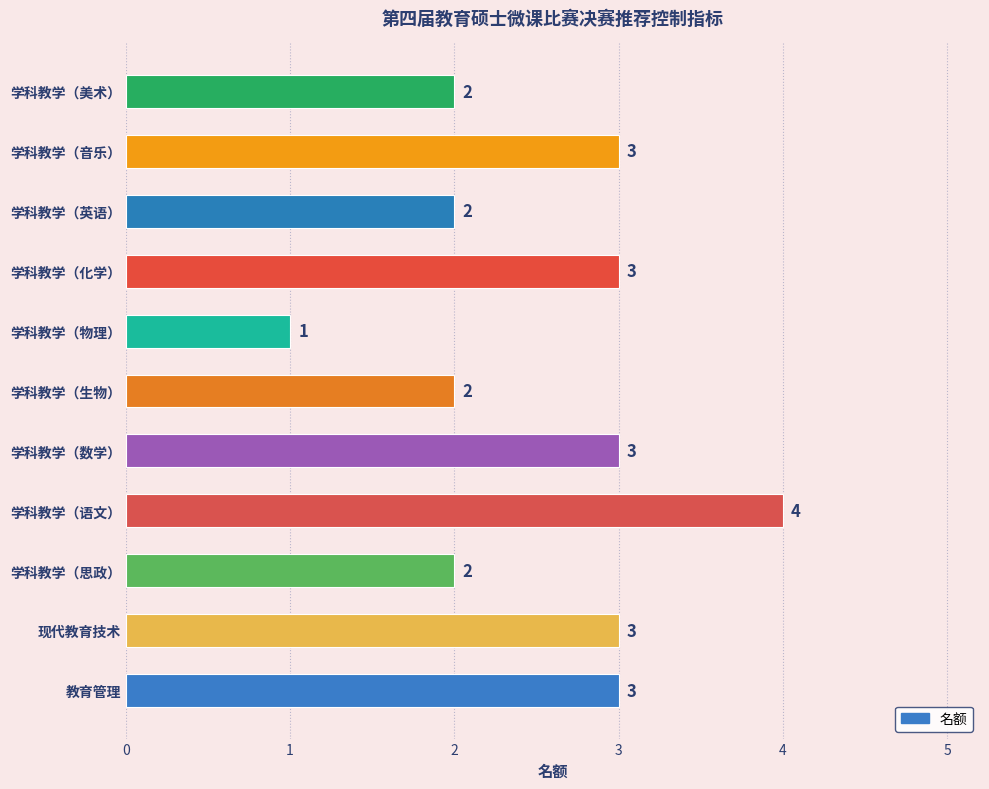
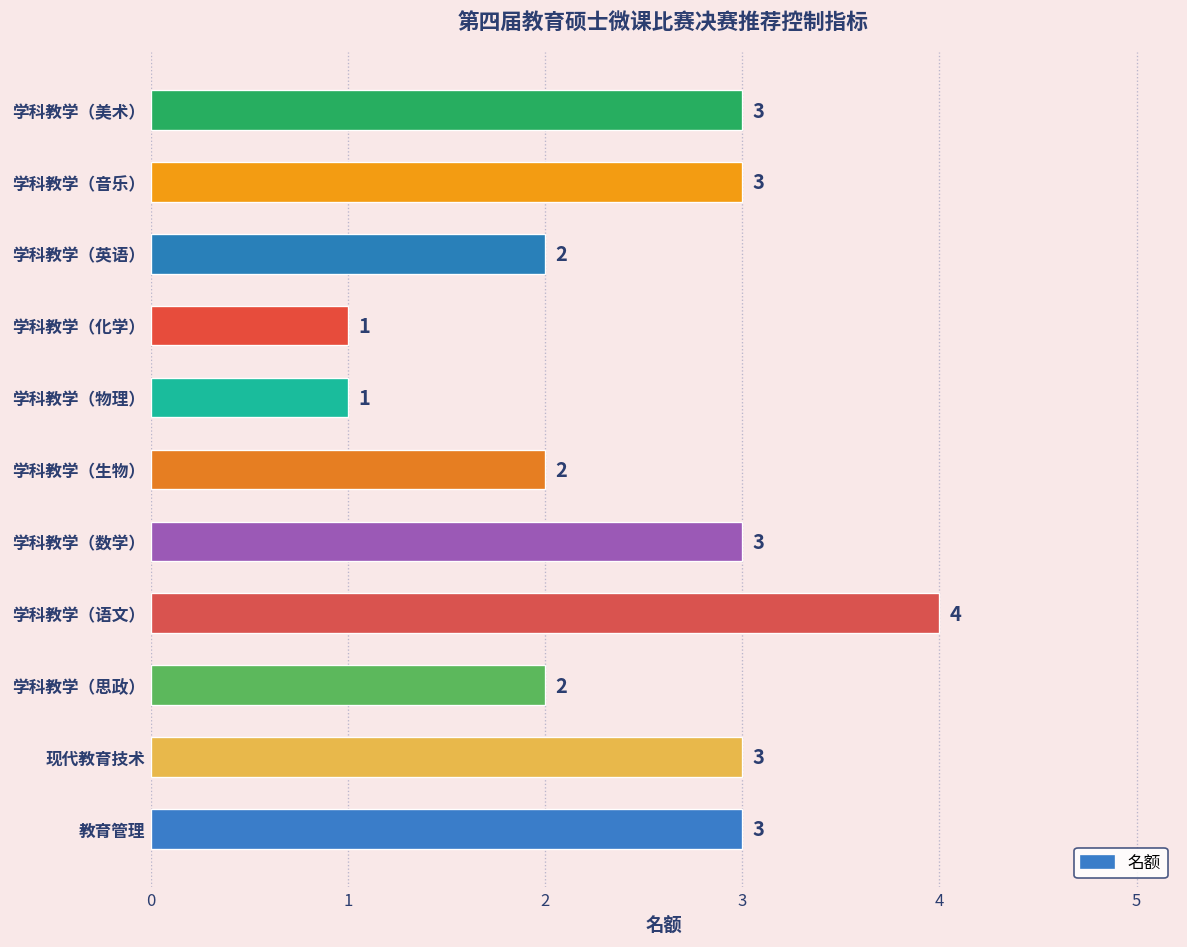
学科教学（美术）: 2 -> 3
学科教学（化学）: 3 -> 1
